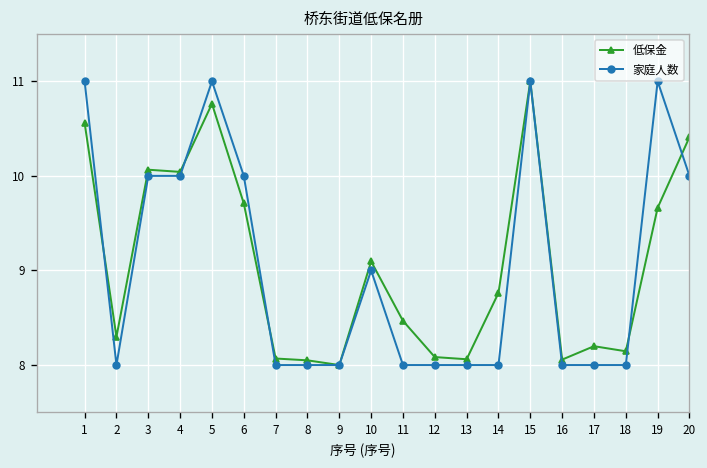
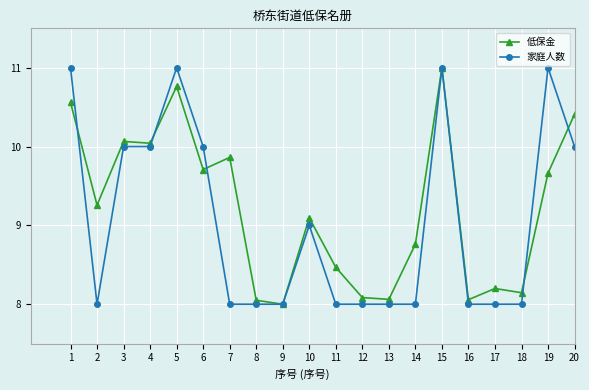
低保金, 2: 8.3 -> 9.3
低保金, 7: 8.1 -> 9.9
